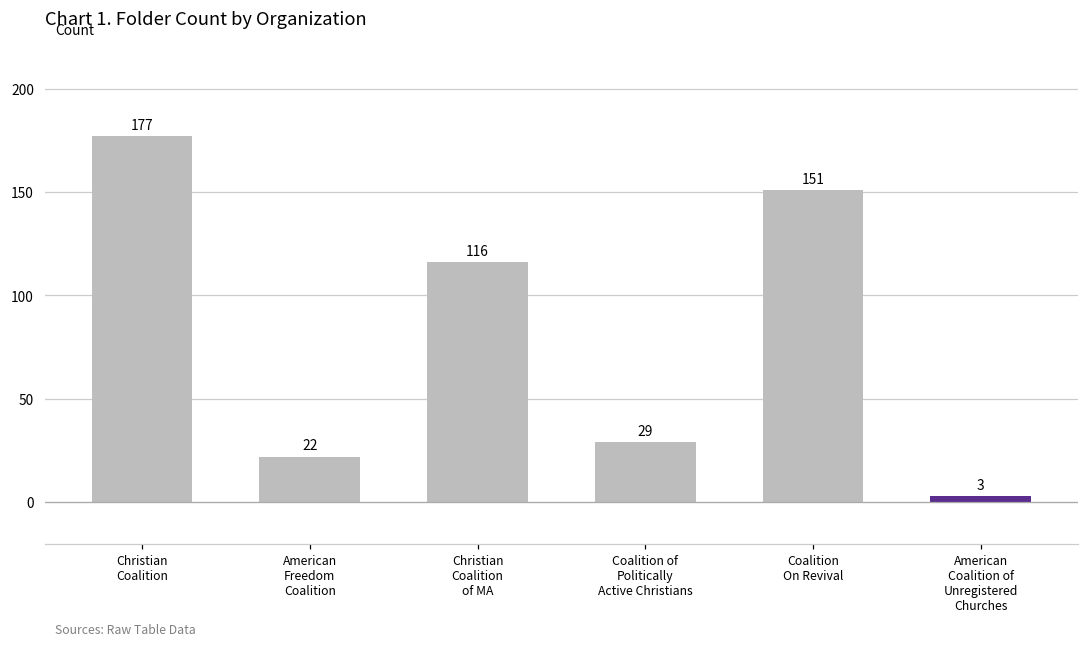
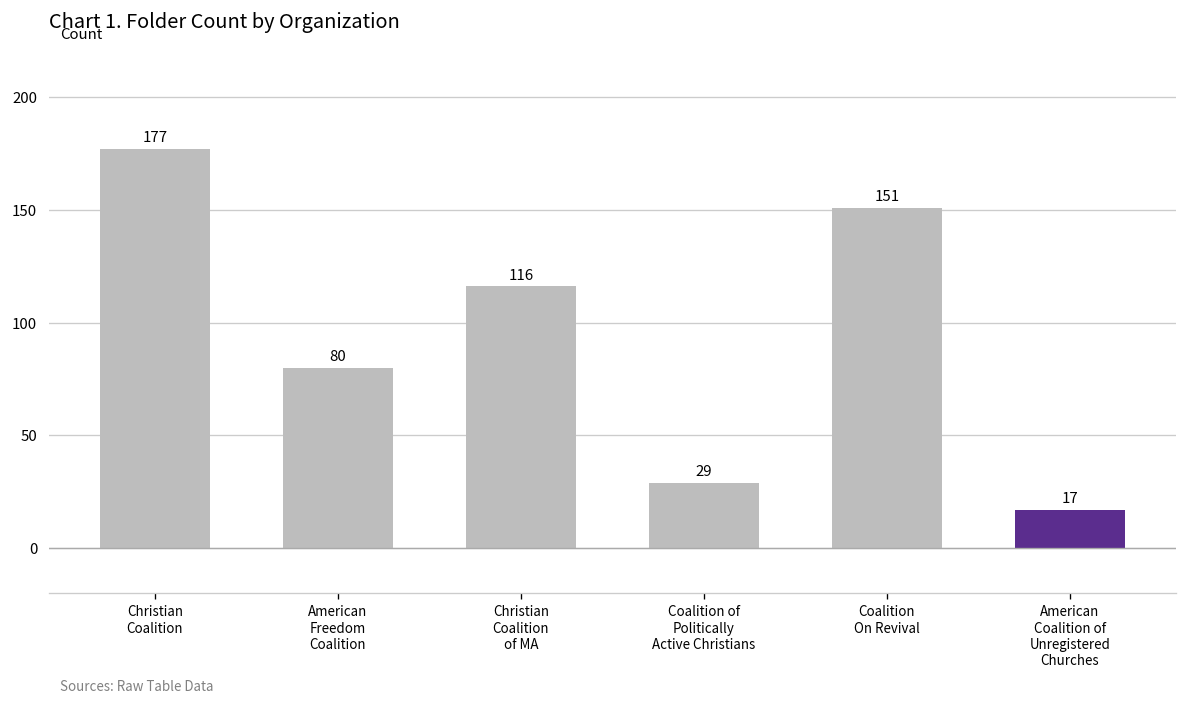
American Freedom Coalition: 22 -> 80
American Coalition of Unregistered Churches: 3 -> 17
